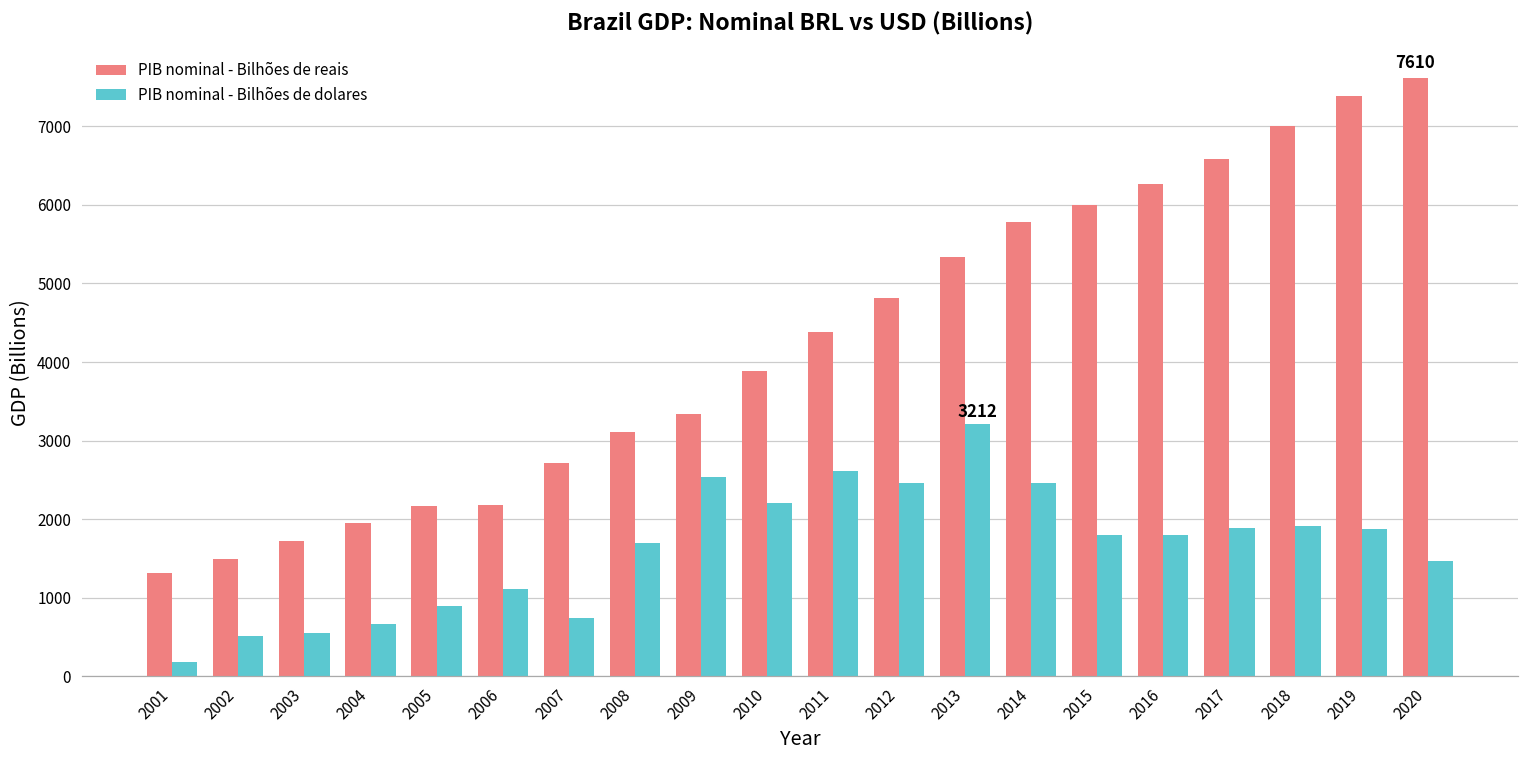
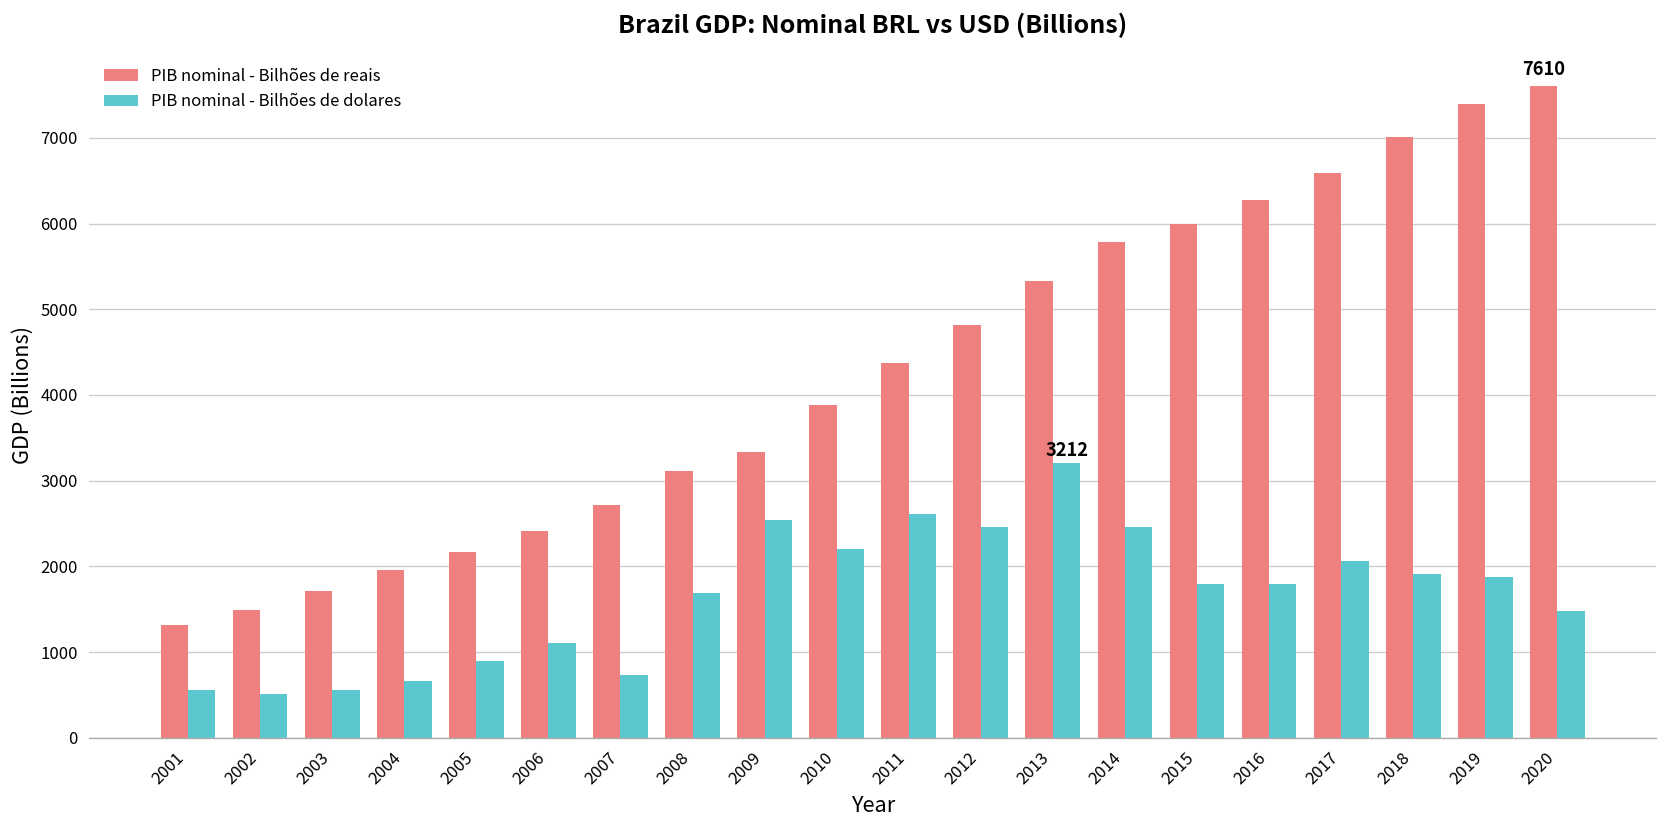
PIB nominal - Bilhões de dolares, 2001: 200 -> 600
PIB nominal - Bilhões de reais, 2006: 2200 -> 2400
PIB nominal - Bilhões de dolares, 2017: 1900 -> 2100
